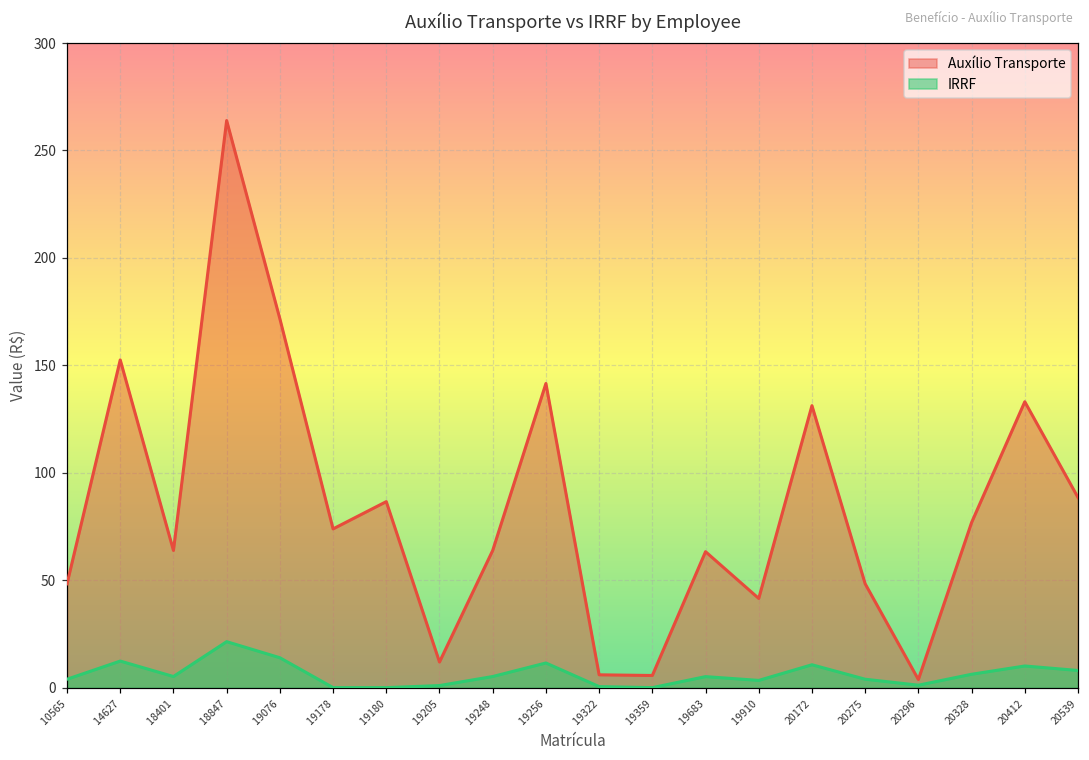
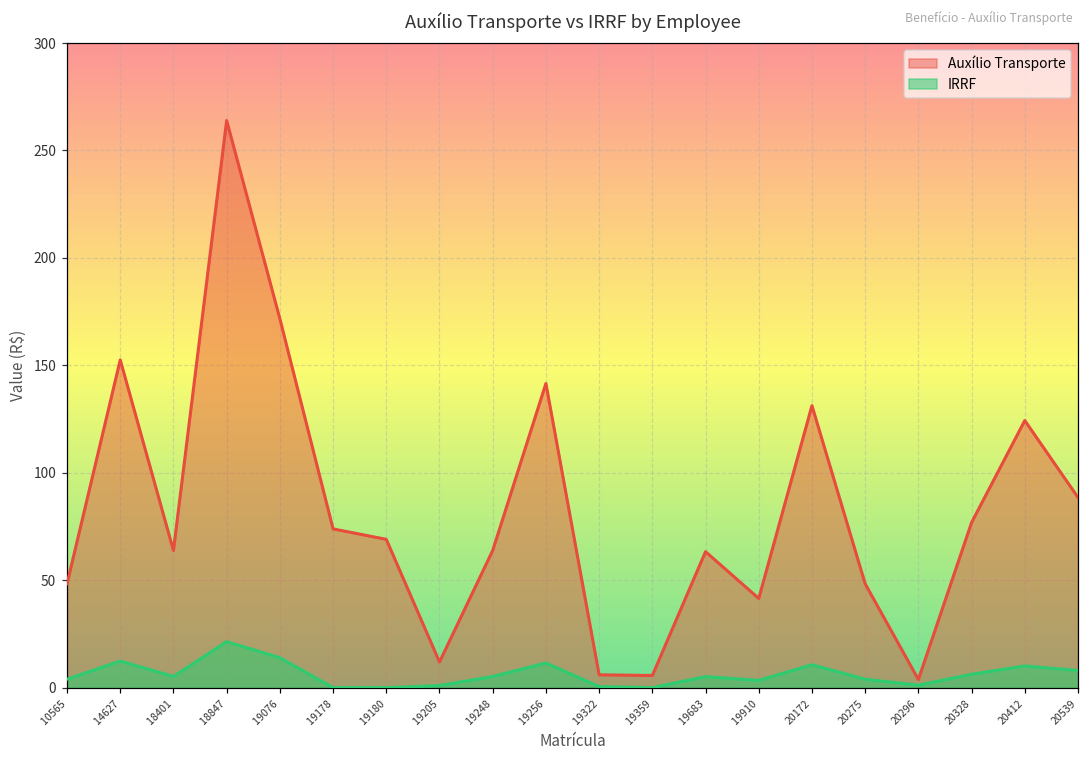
Auxílio Transporte, 19180: 87 -> 69
Auxílio Transporte, 20412: 133 -> 124
